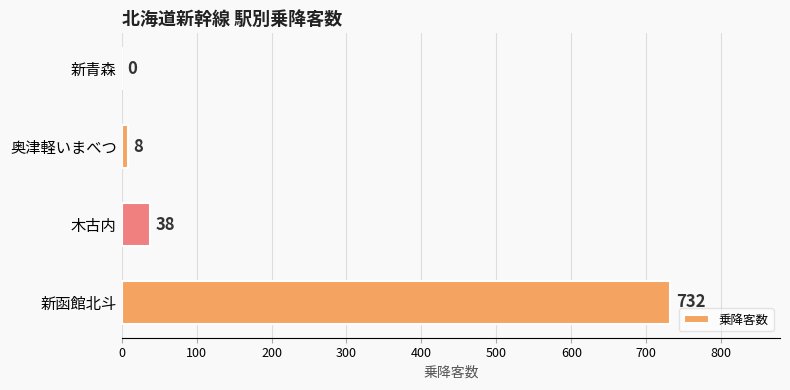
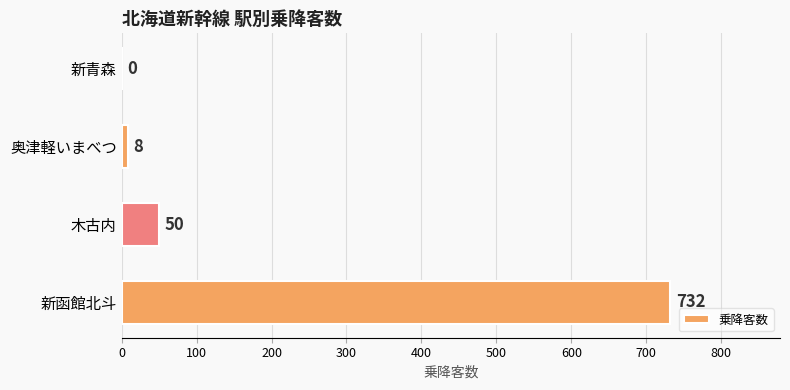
木古内: 38 -> 50
